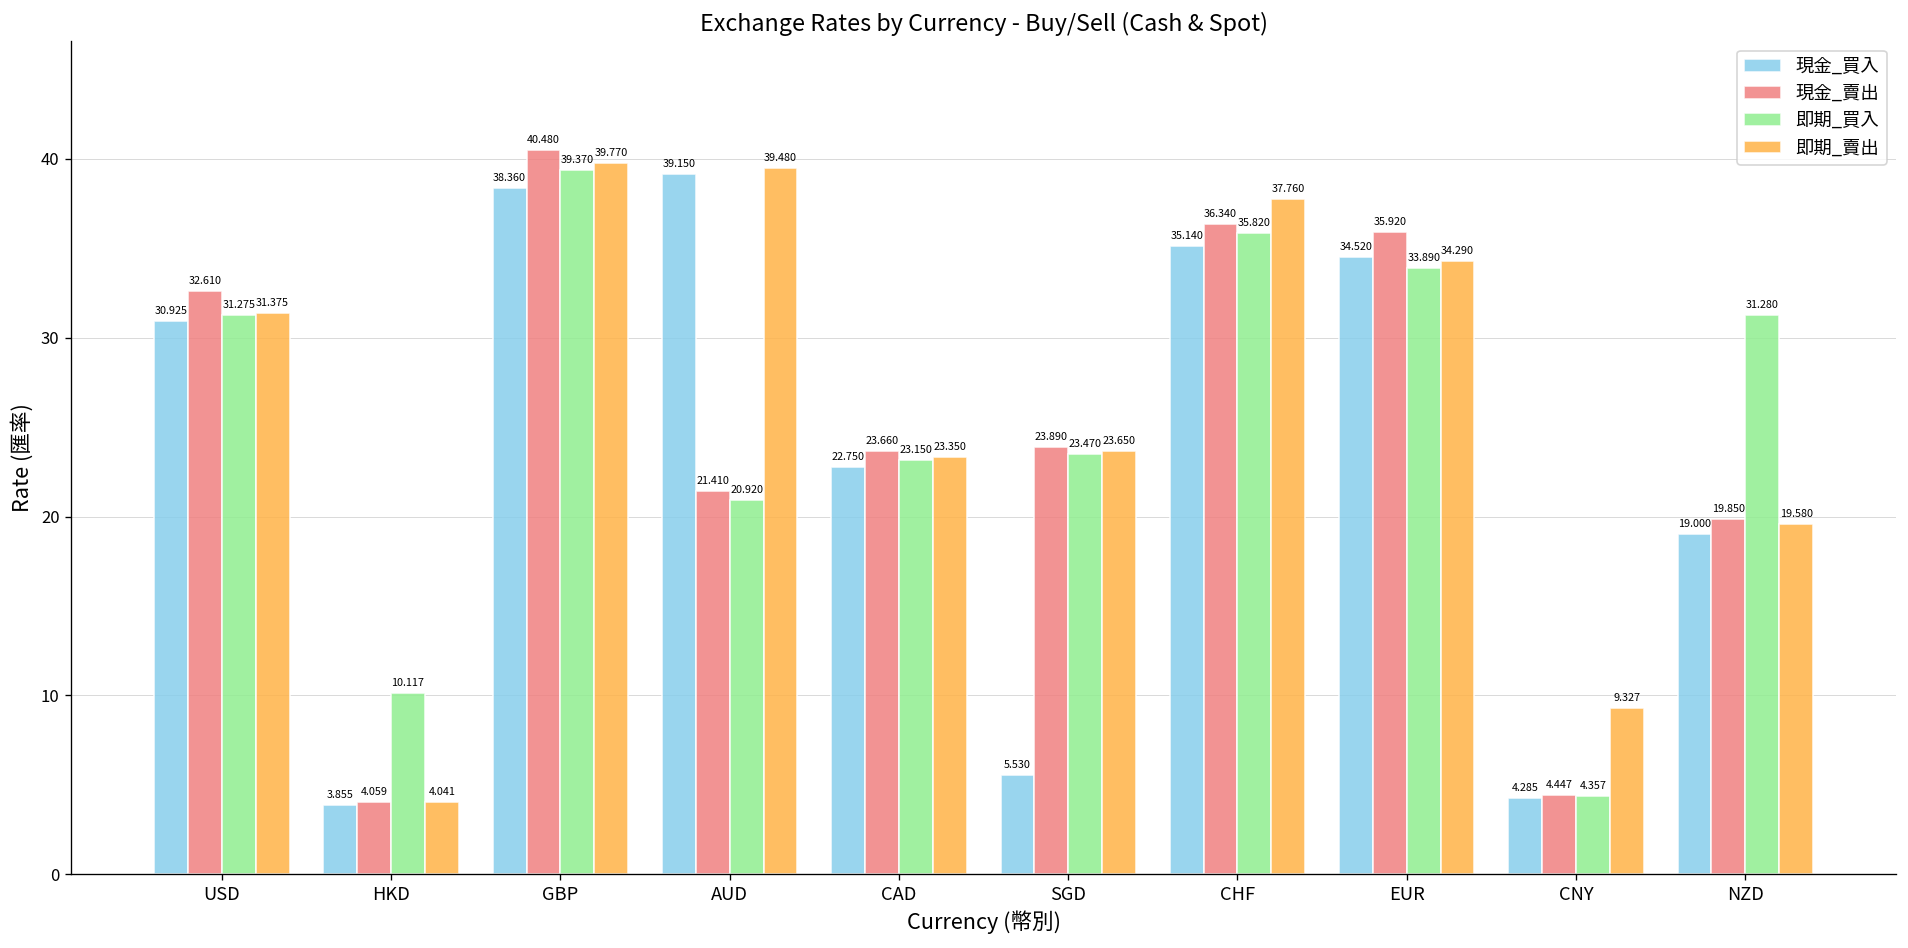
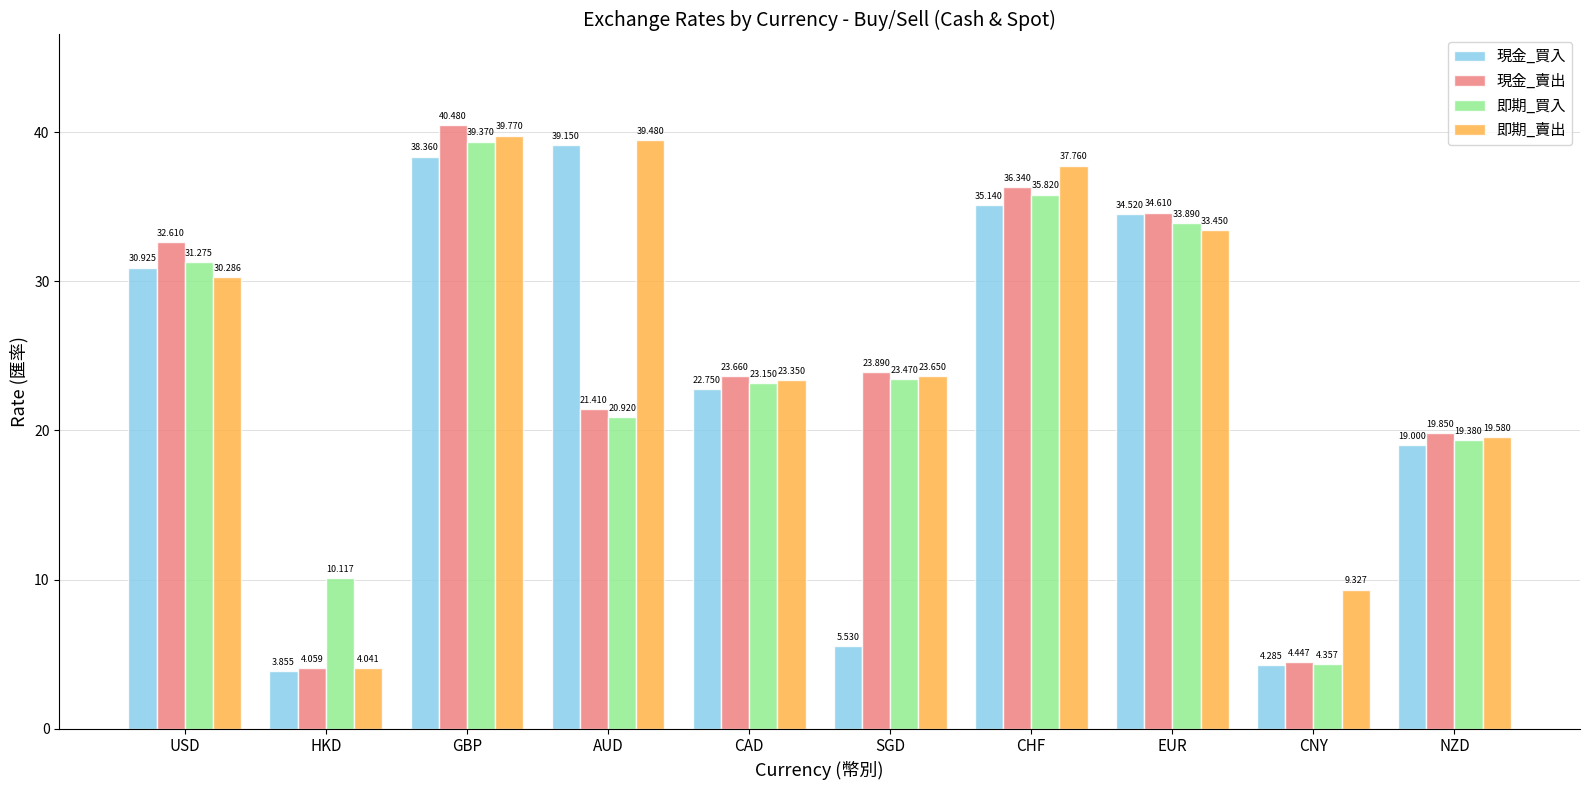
即期_賣出, USD: 31.375 -> 30.286
現金_賣出, EUR: 35.920 -> 34.610
即期_賣出, EUR: 34.290 -> 33.450
即期_買入, NZD: 31.280 -> 19.380
